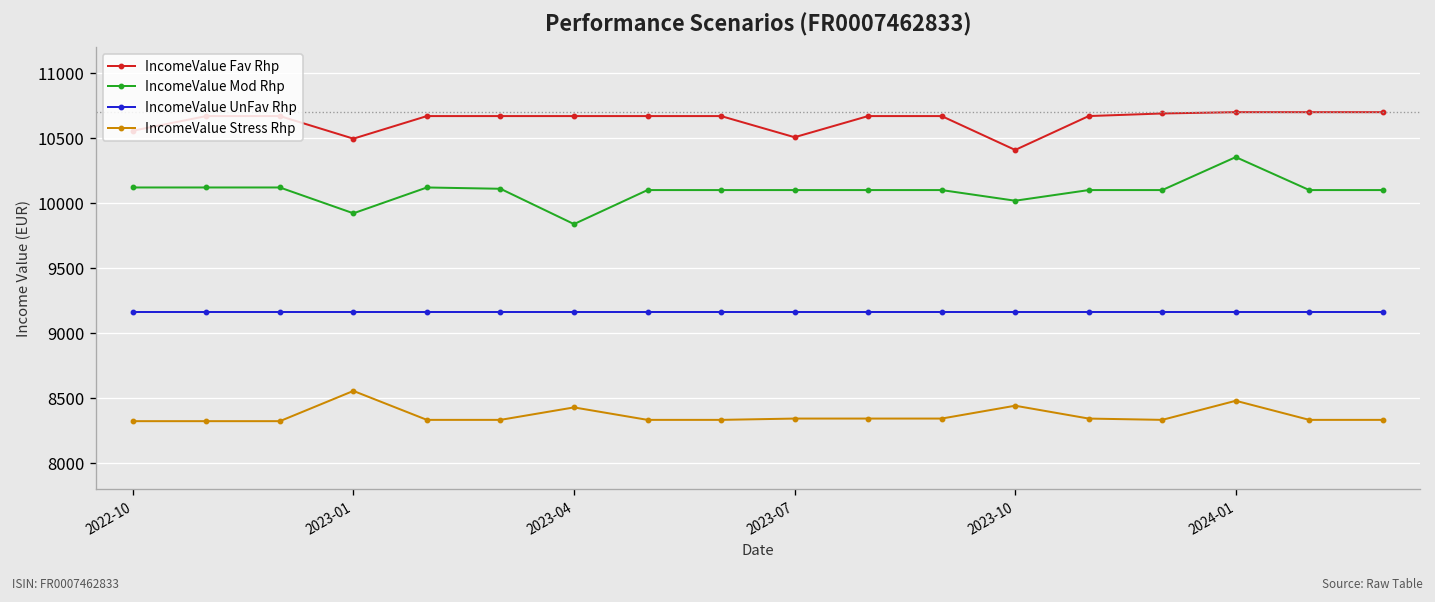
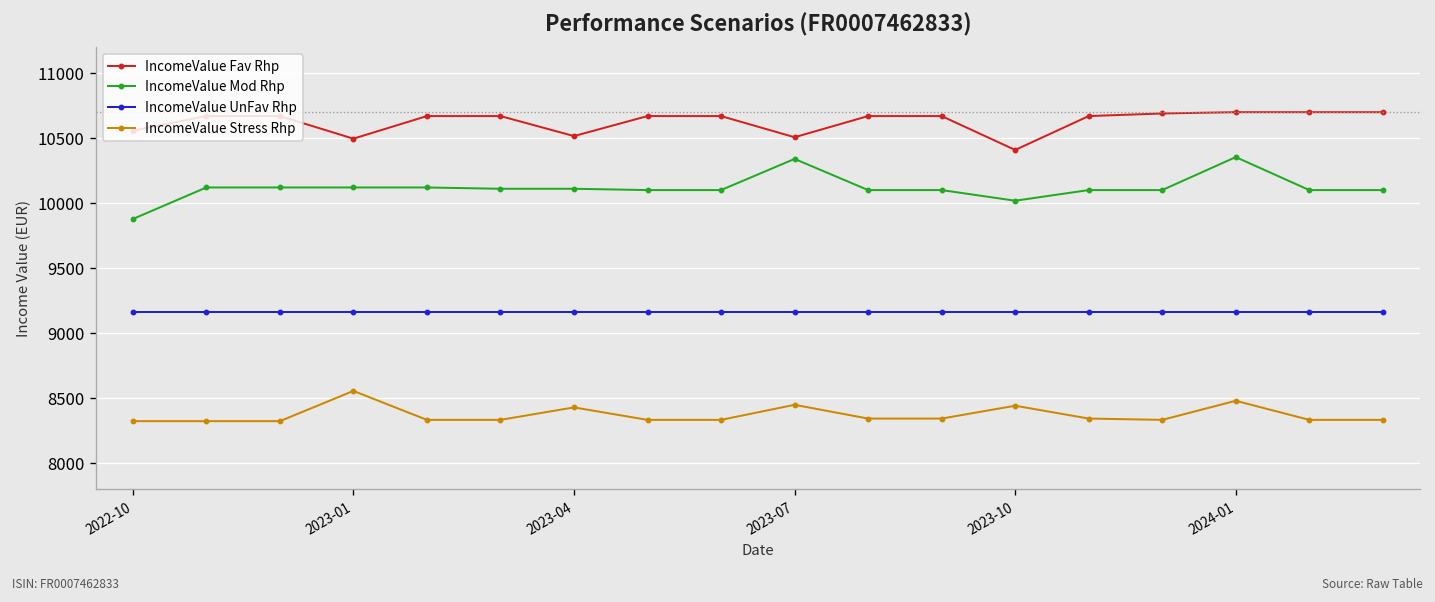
IncomeValue Mod Rhp, 2022-10: 10120 -> 9880
IncomeValue Mod Rhp, 2023-01: 9920 -> 10120
IncomeValue Fav Rhp, 2023-04: 10670 -> 10520
IncomeValue Mod Rhp, 2023-04: 9840 -> 10110
IncomeValue Mod Rhp, 2023-07: 10100 -> 10340
IncomeValue Stress Rhp, 2023-07: 8340 -> 8450
